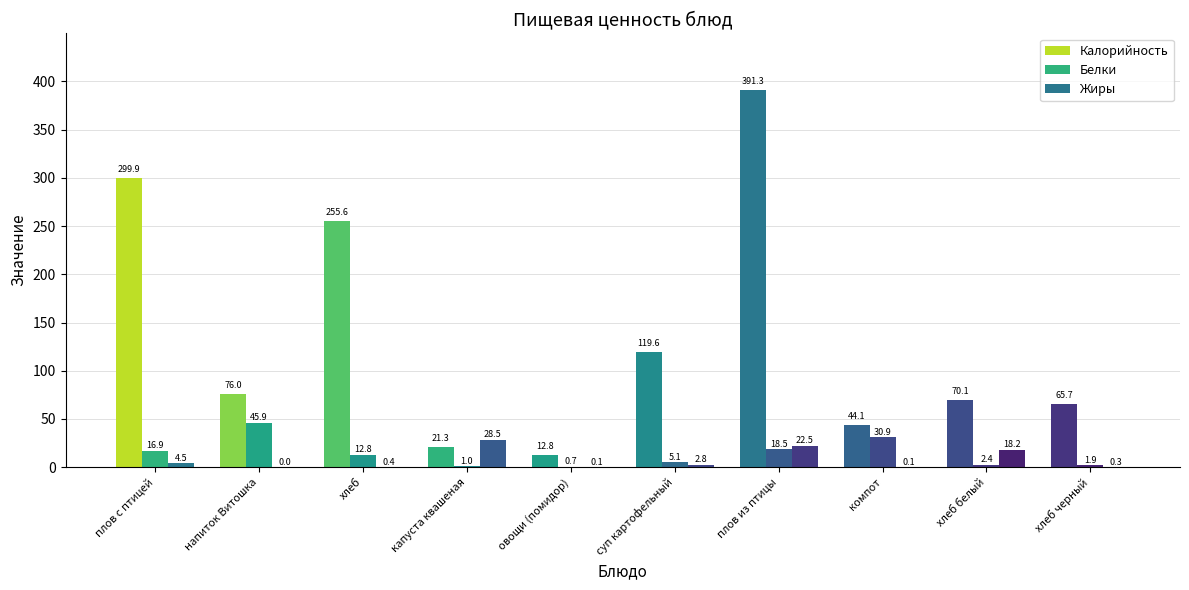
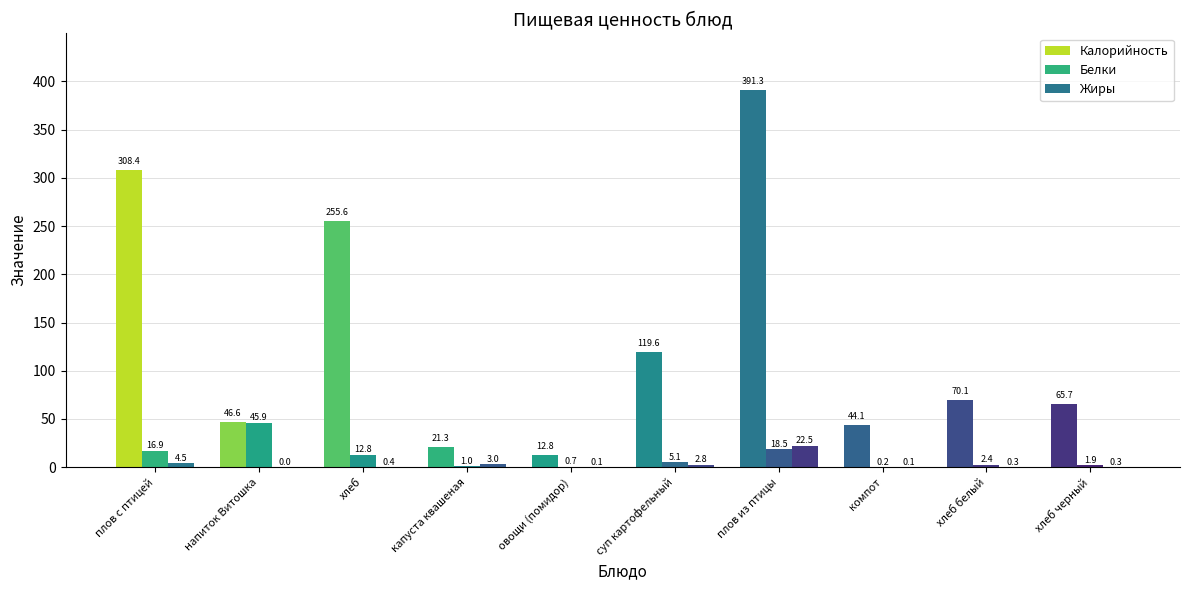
Калорийность, плов с птицей: 299.9 -> 308.4
Калорийность, напиток Витошка: 76.0 -> 46.6
Жиры, капуста квашеная: 28.5 -> 3.0
Белки, компот: 30.9 -> 0.2
Жиры, хлеб белый: 18.2 -> 0.3
